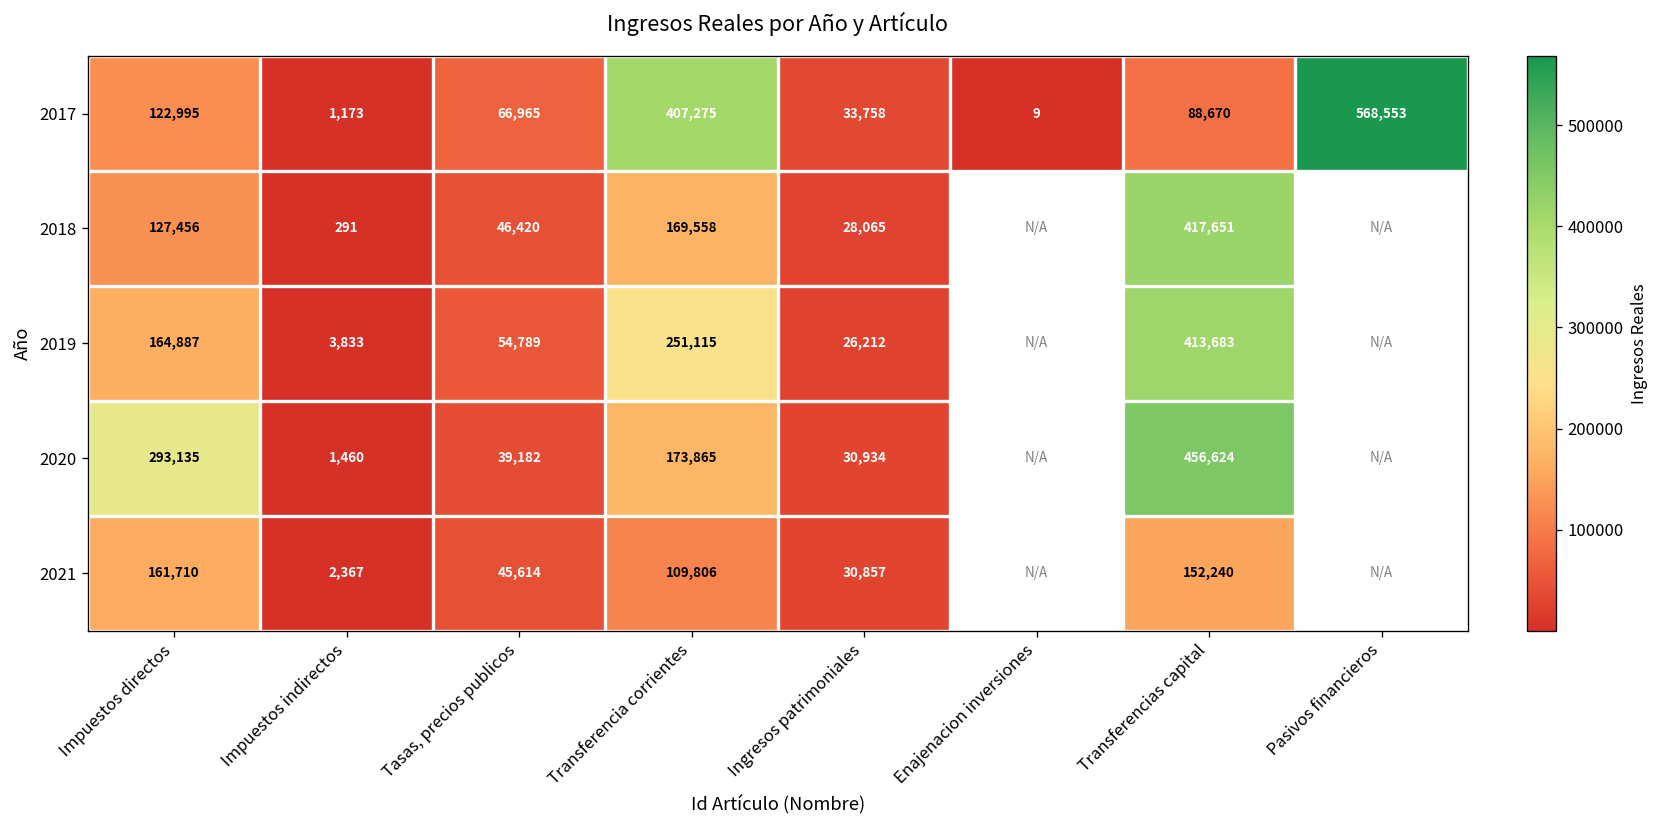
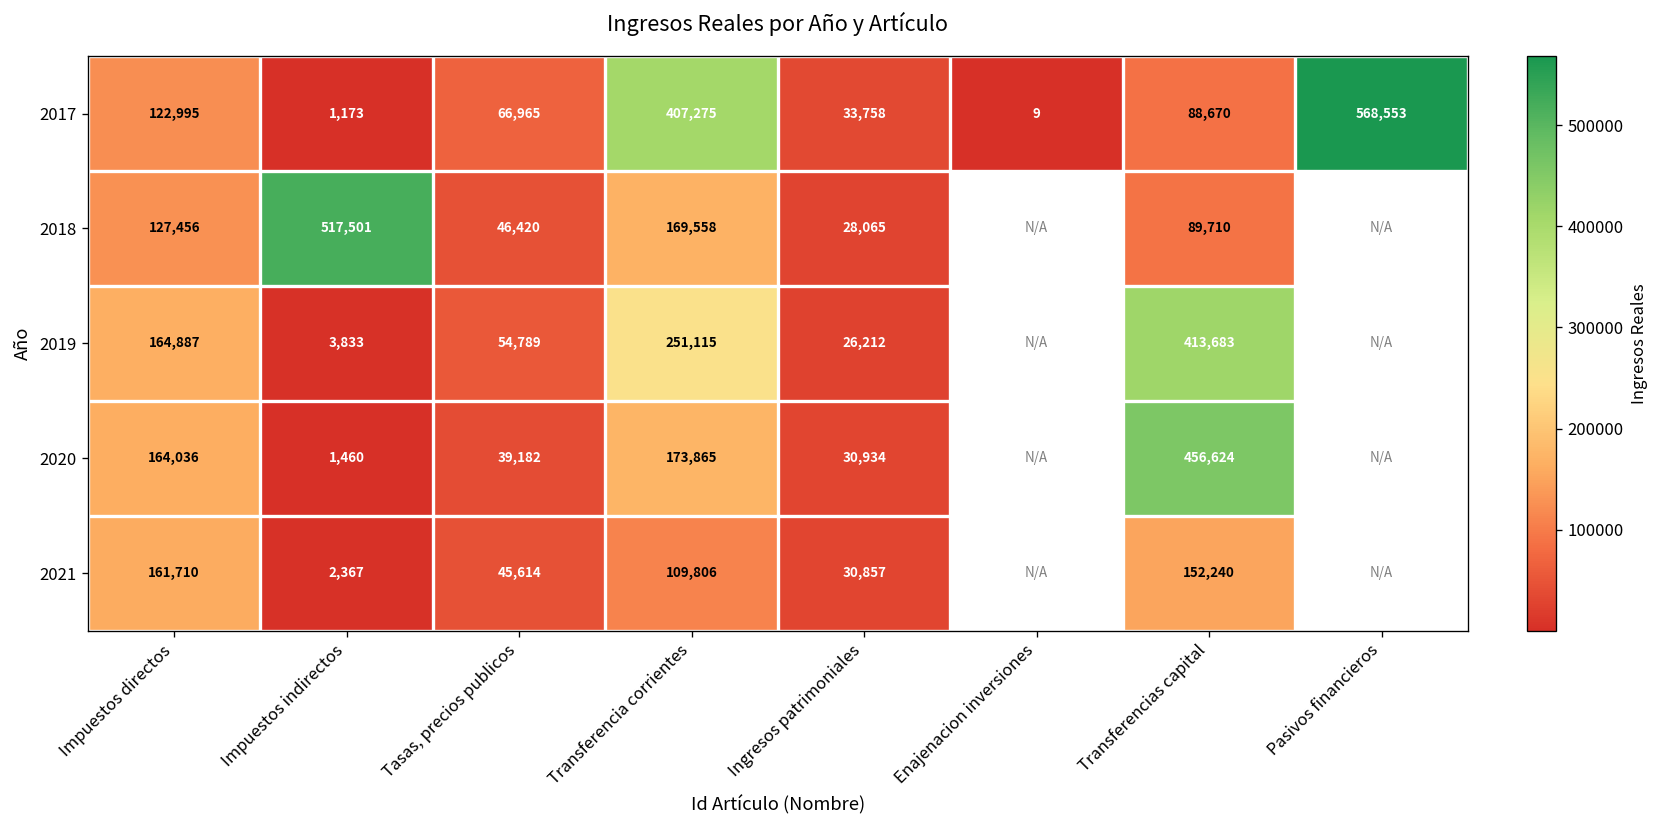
2018, Impuestos indirectos: 291 -> 517,501
2018, Transferencias capital: 417,651 -> 89,710
2020, Impuestos directos: 293,135 -> 164,036
